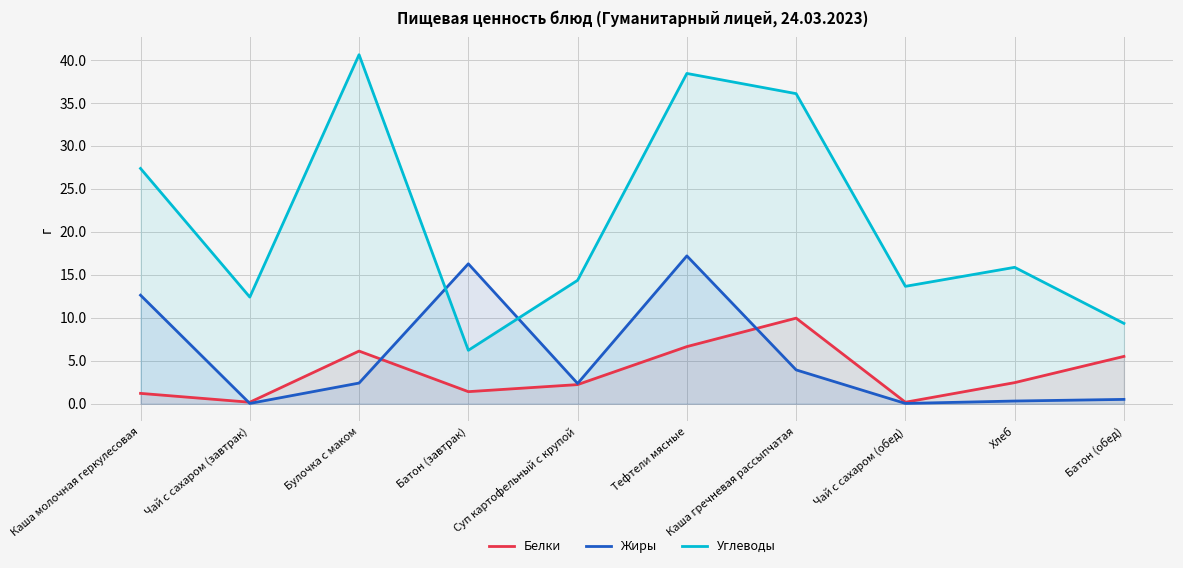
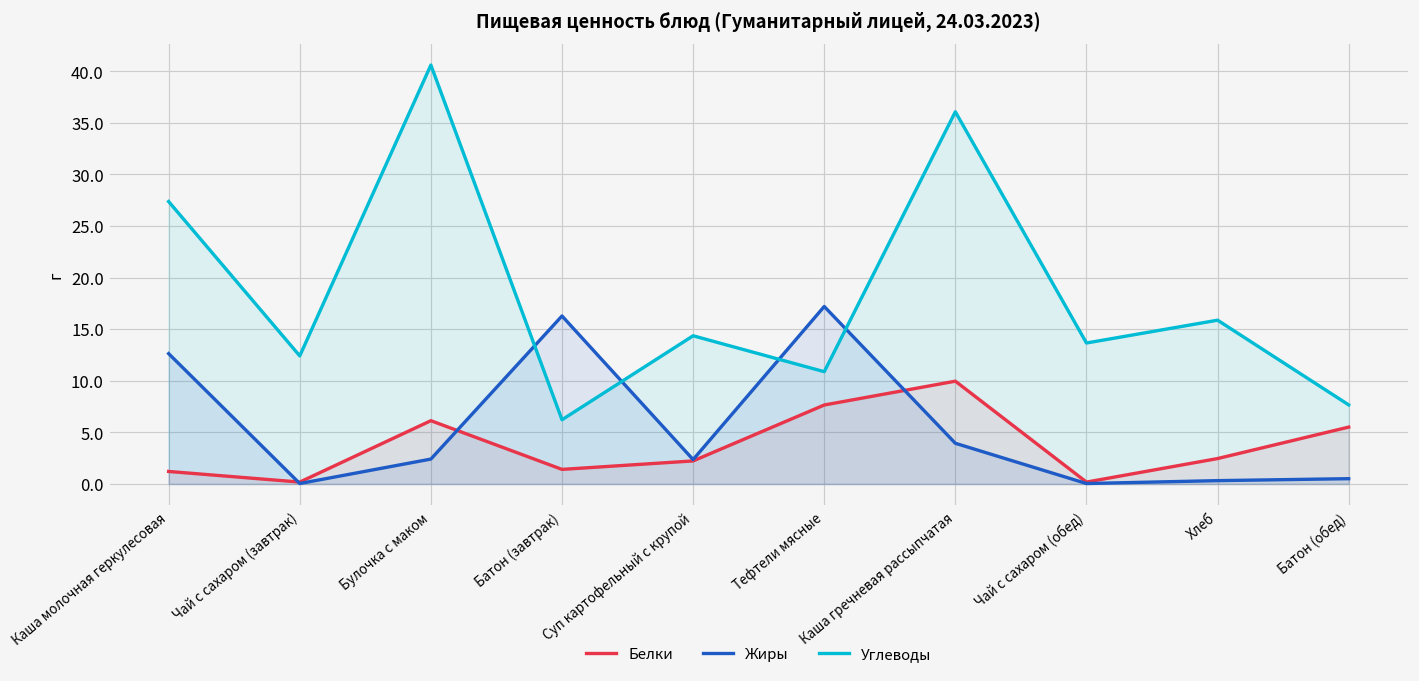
Белки, Тефтели мясные: 7 -> 8
Углеводы, Тефтели мясные: 38 -> 11
Углеводы, Батон (обед): 9 -> 8
